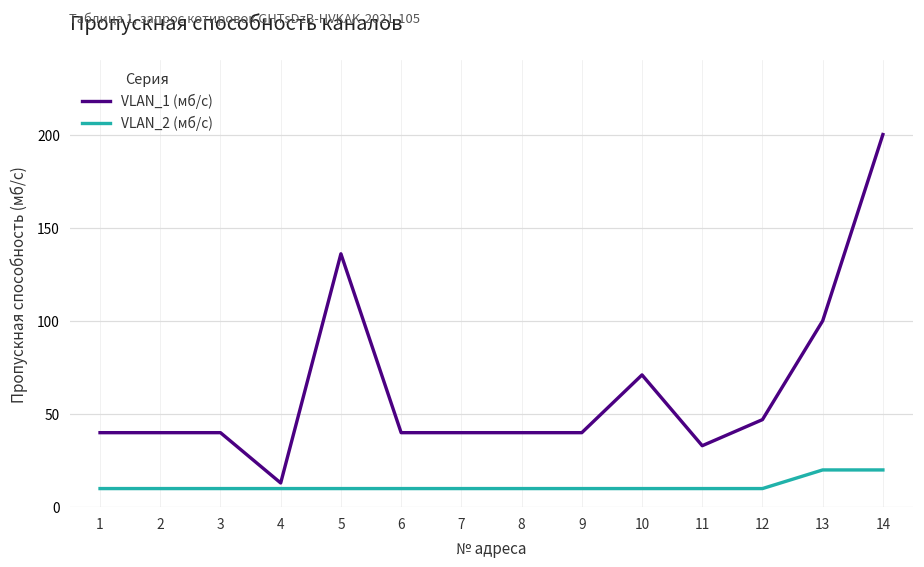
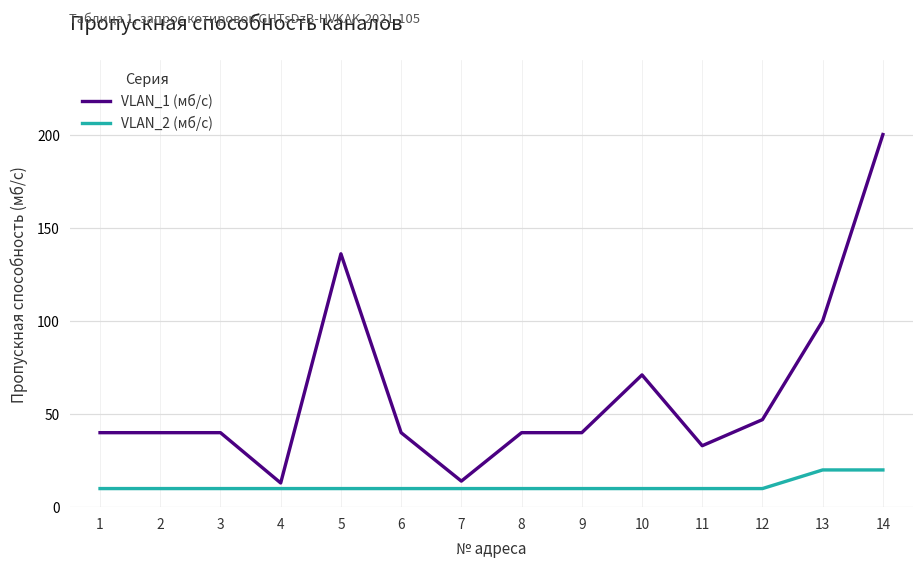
VLAN_1 (мб/с), 7: 40 -> 14
